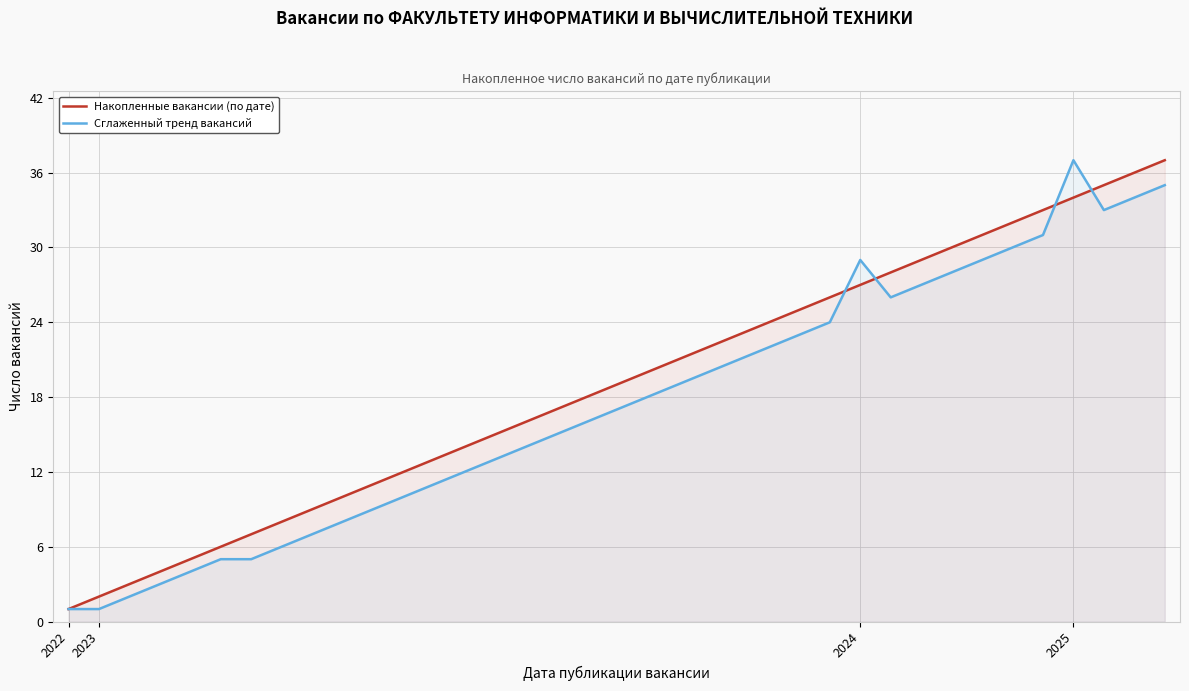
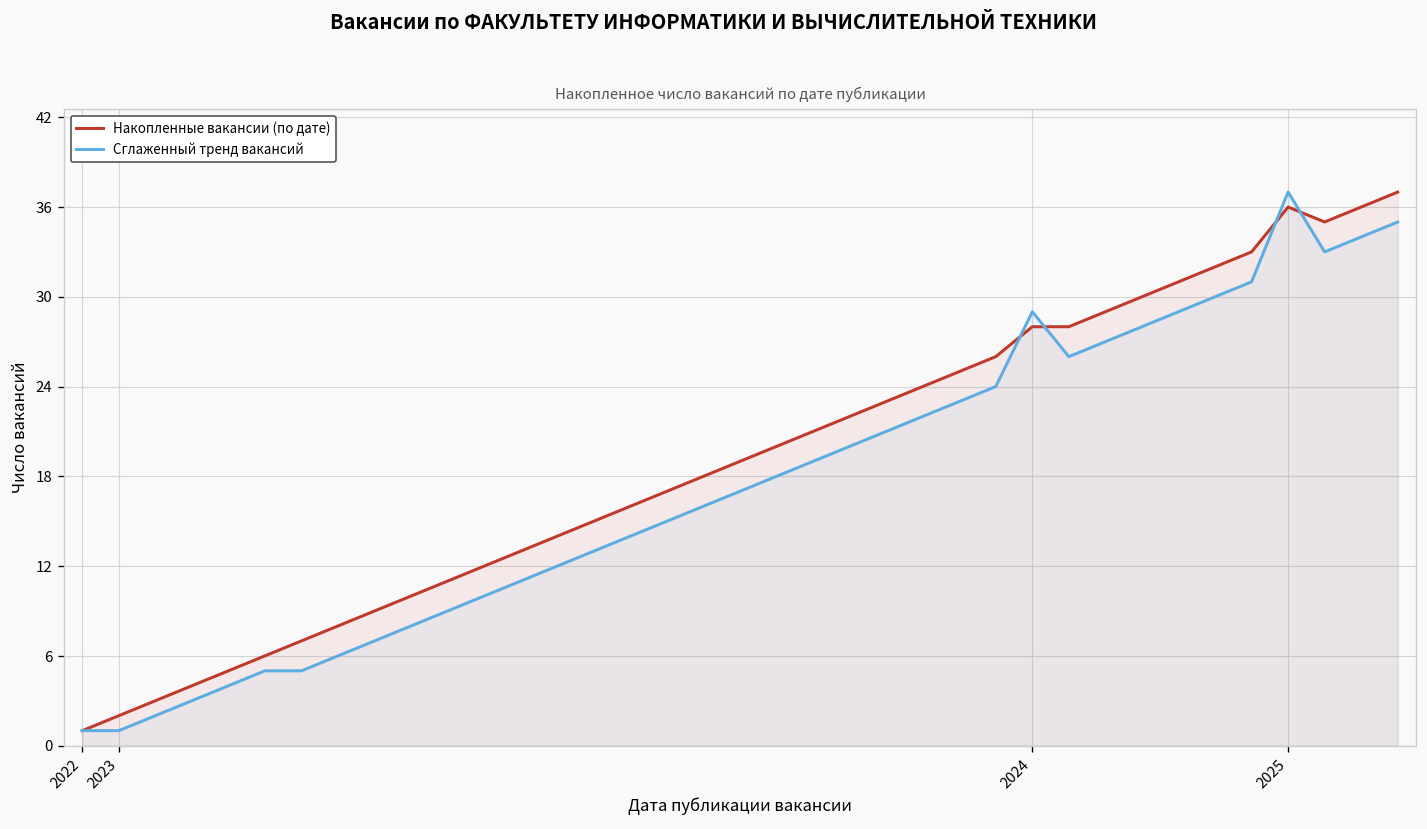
Накопленные вакансии (по дате), 2024: 27 -> 28
Накопленные вакансии (по дате), 2025: 34 -> 36
